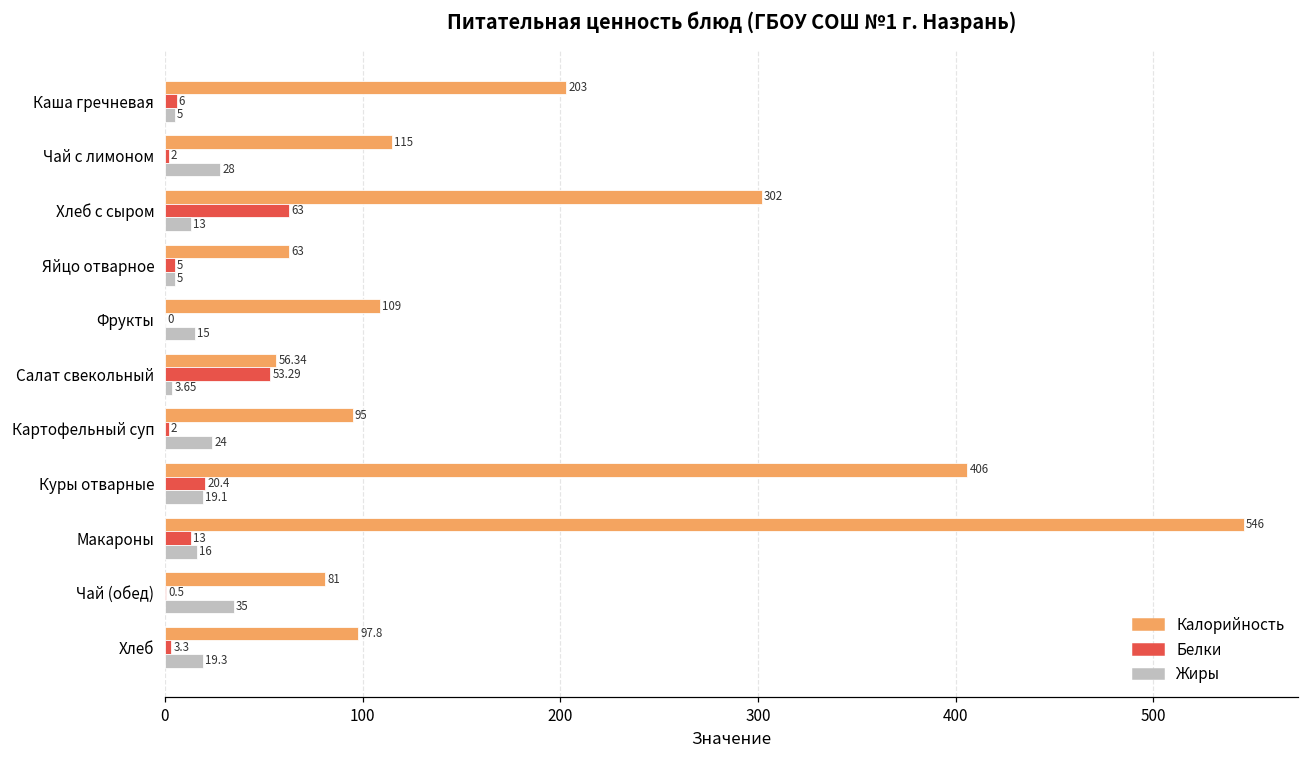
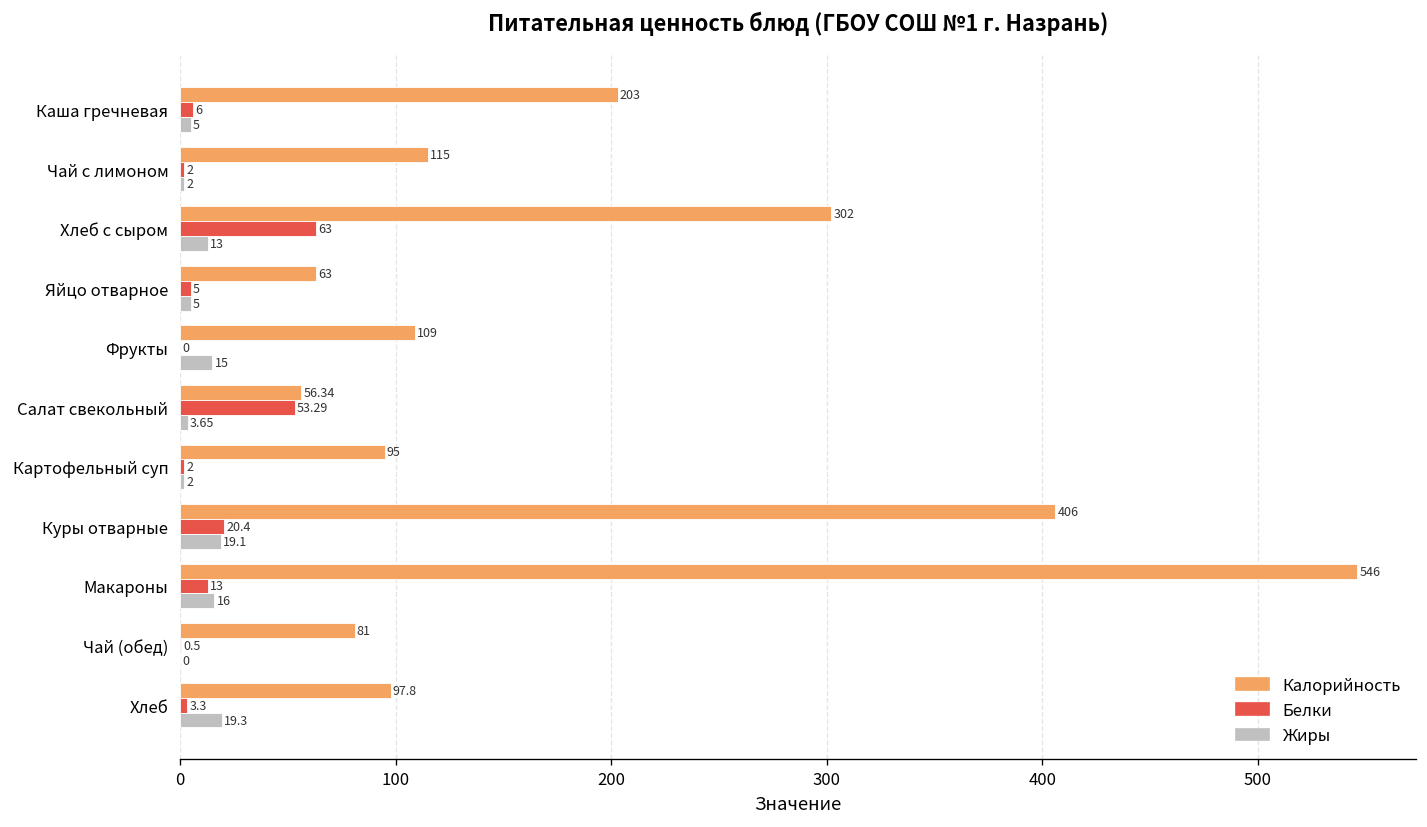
Жиры, Чай с лимоном: 28 -> 2
Жиры, Картофельный суп: 24 -> 2
Жиры, Чай (обед): 35 -> 0
